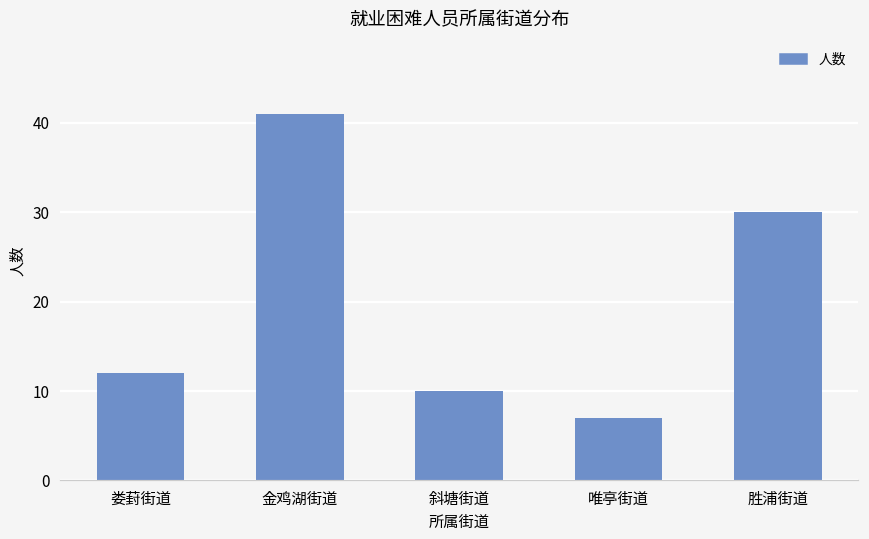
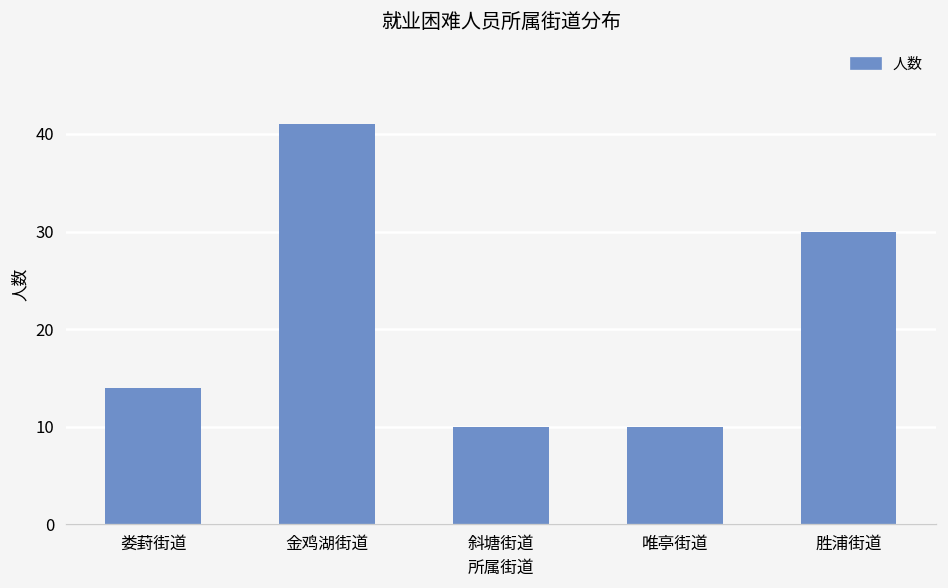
娄葑街道: 12 -> 14
唯亭街道: 7 -> 10
